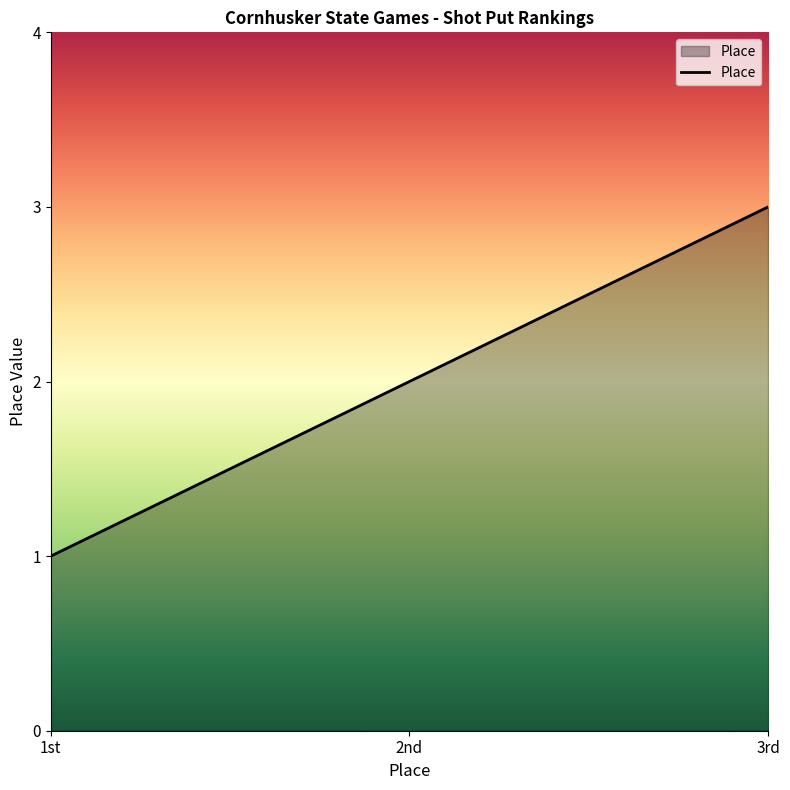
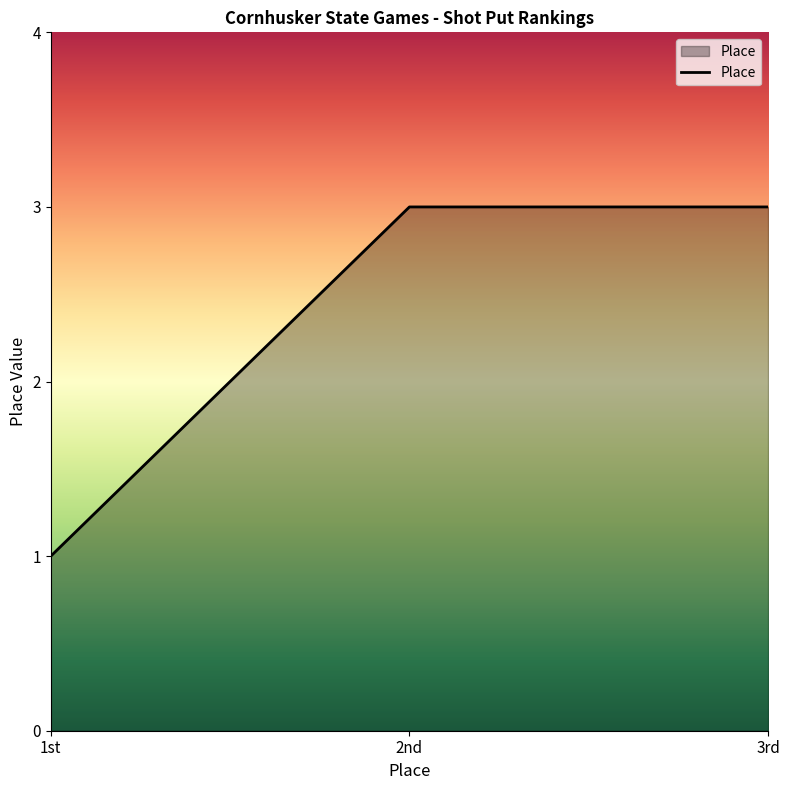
2nd: 2 -> 3
